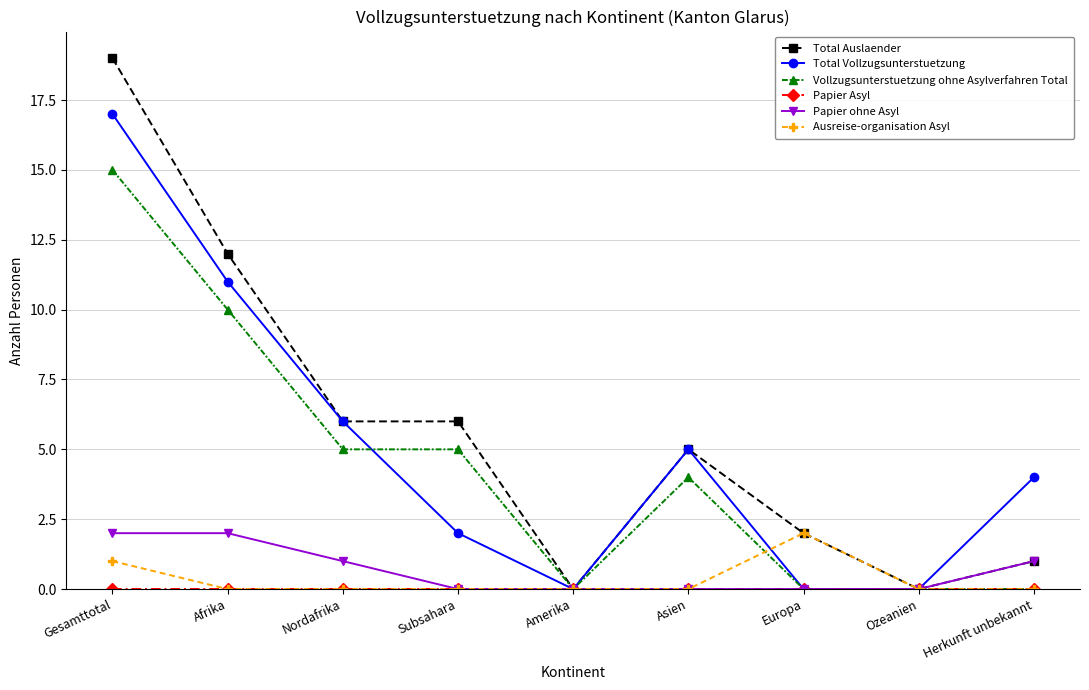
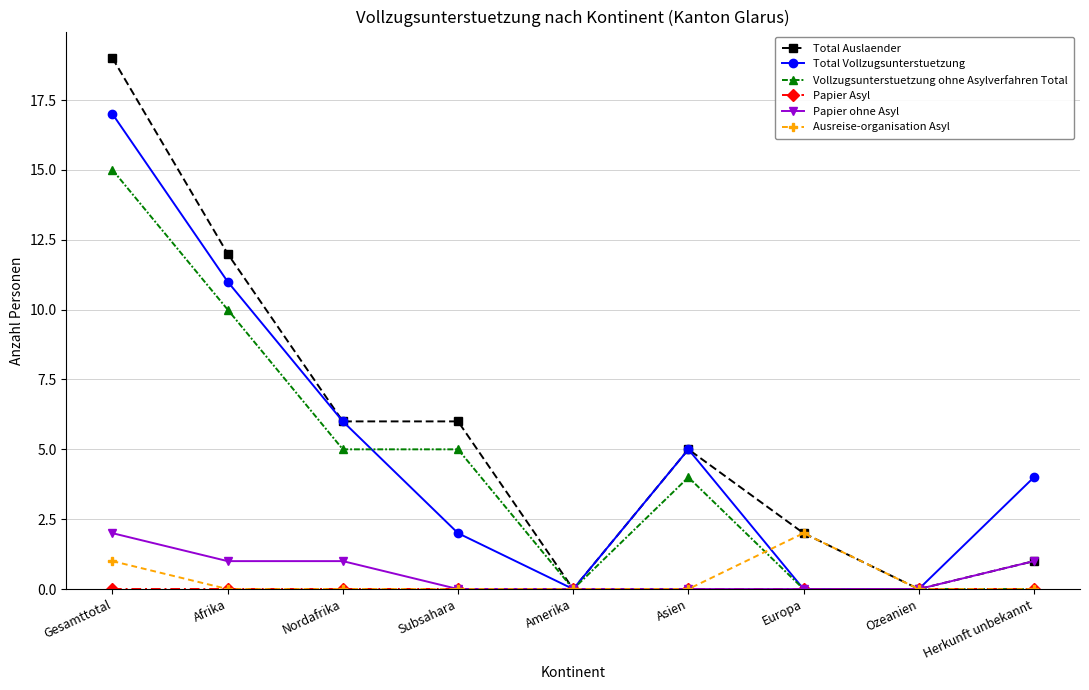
Papier ohne Asyl, Afrika: 2 -> 1
